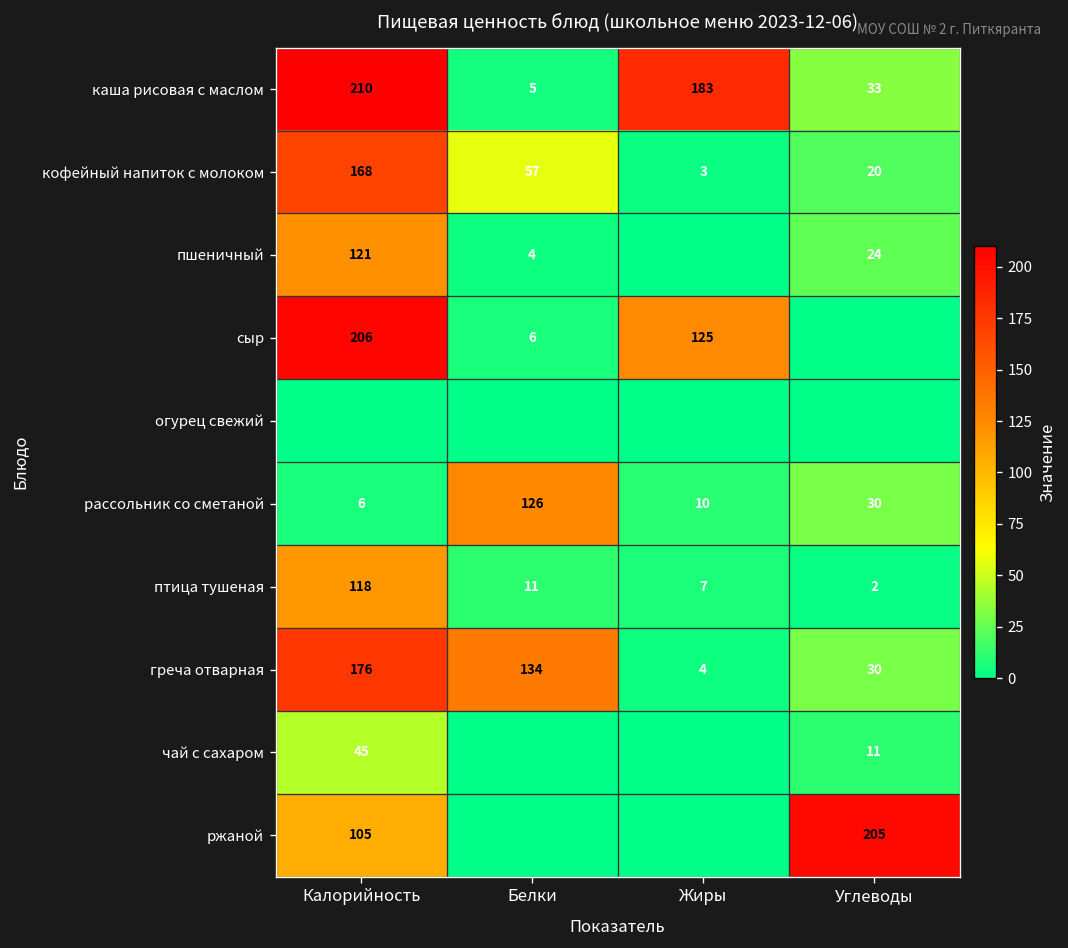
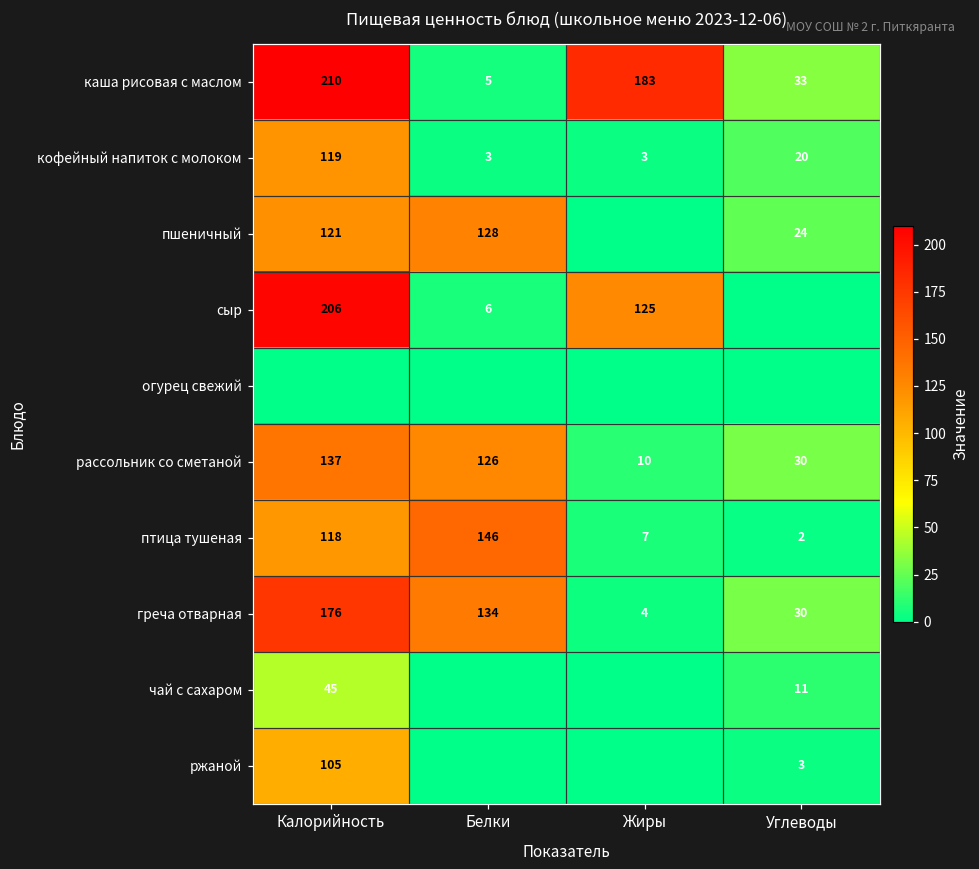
кофейный напиток с молоком, Калорийность: 168 -> 119
кофейный напиток с молоком, Белки: 57 -> 3
пшеничный, Белки: 4 -> 128
рассольник со сметаной, Калорийность: 6 -> 137
птица тушеная, Белки: 11 -> 146
ржаной, Углеводы: 205 -> 3
